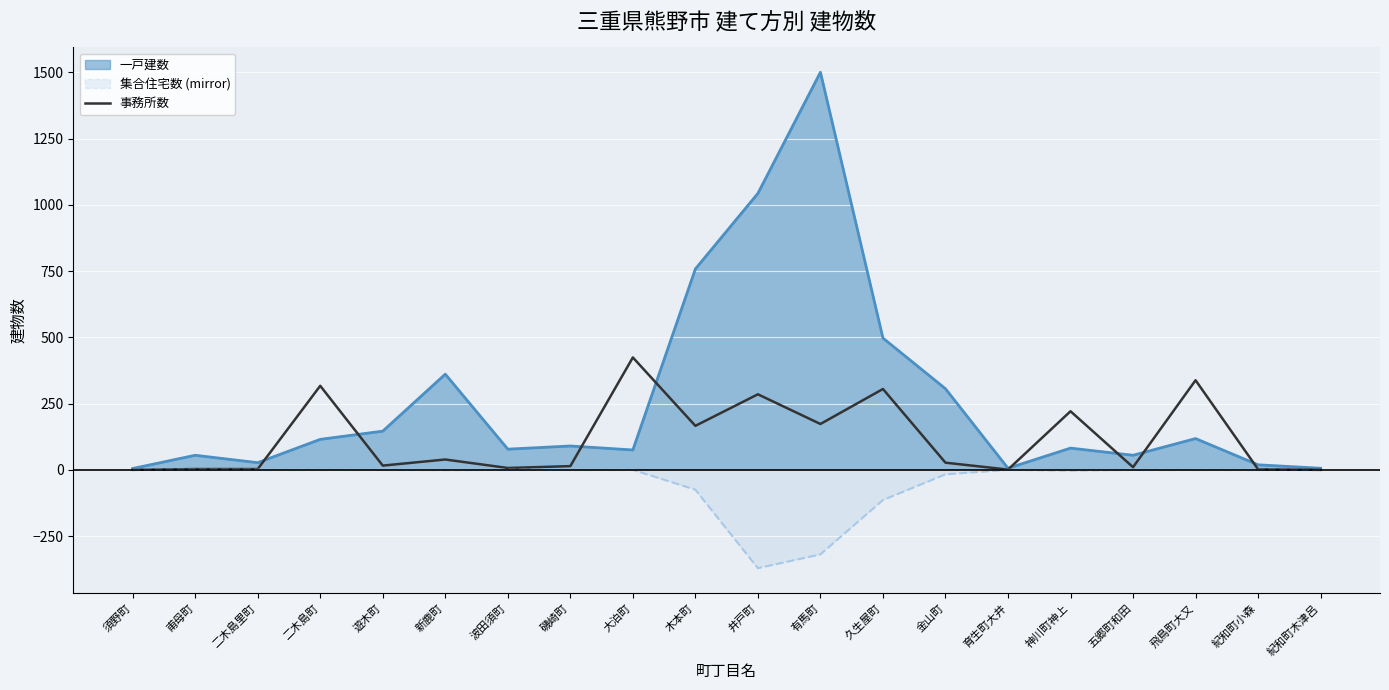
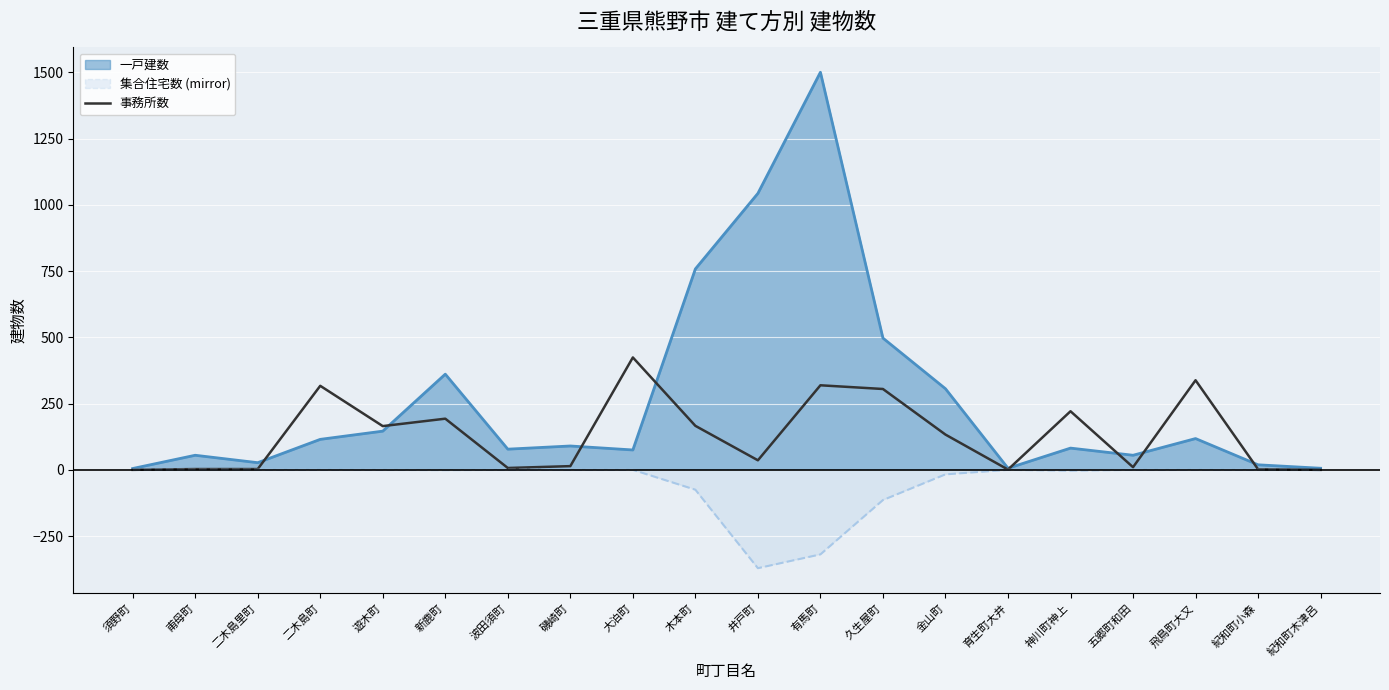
事務所数, 遊木町: 20 -> 170
事務所数, 新鹿町: 40 -> 190
事務所数, 井戸町: 290 -> 40
事務所数, 有馬町: 170 -> 320
事務所数, 金山町: 30 -> 130
